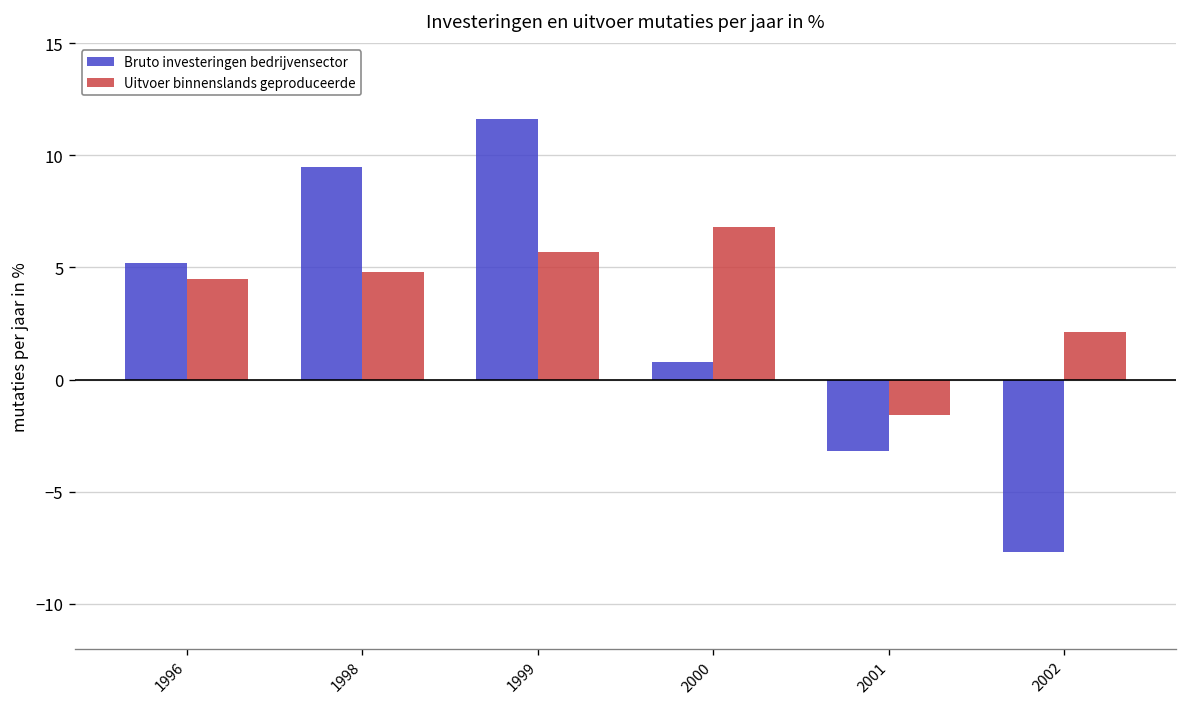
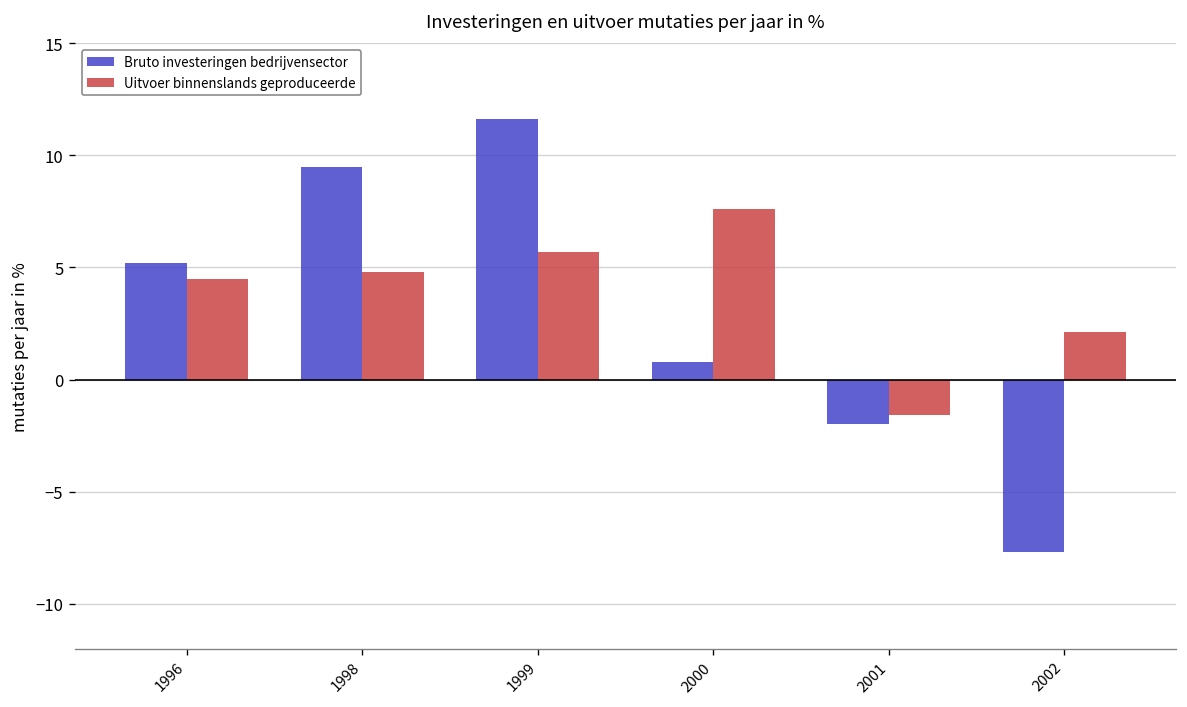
Uitvoer binnenslands geproduceerde, 2000: 6.8 -> 7.6
Bruto investeringen bedrijvensector, 2001: -3.2 -> -2.0
